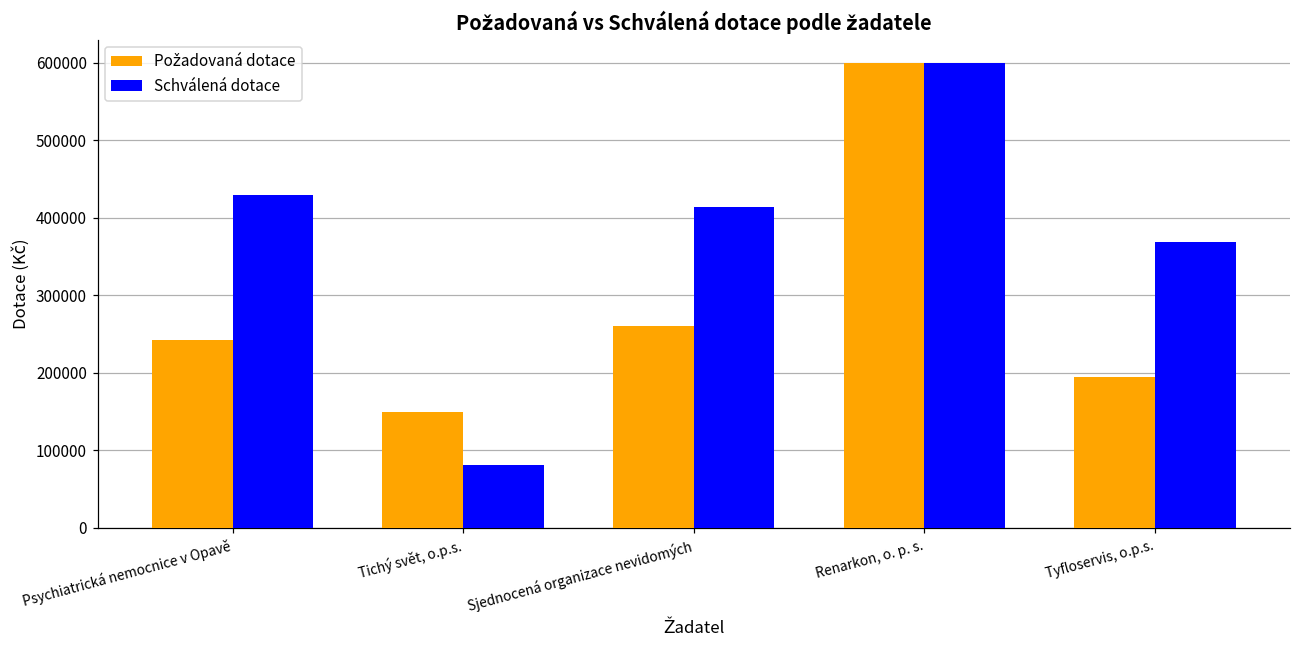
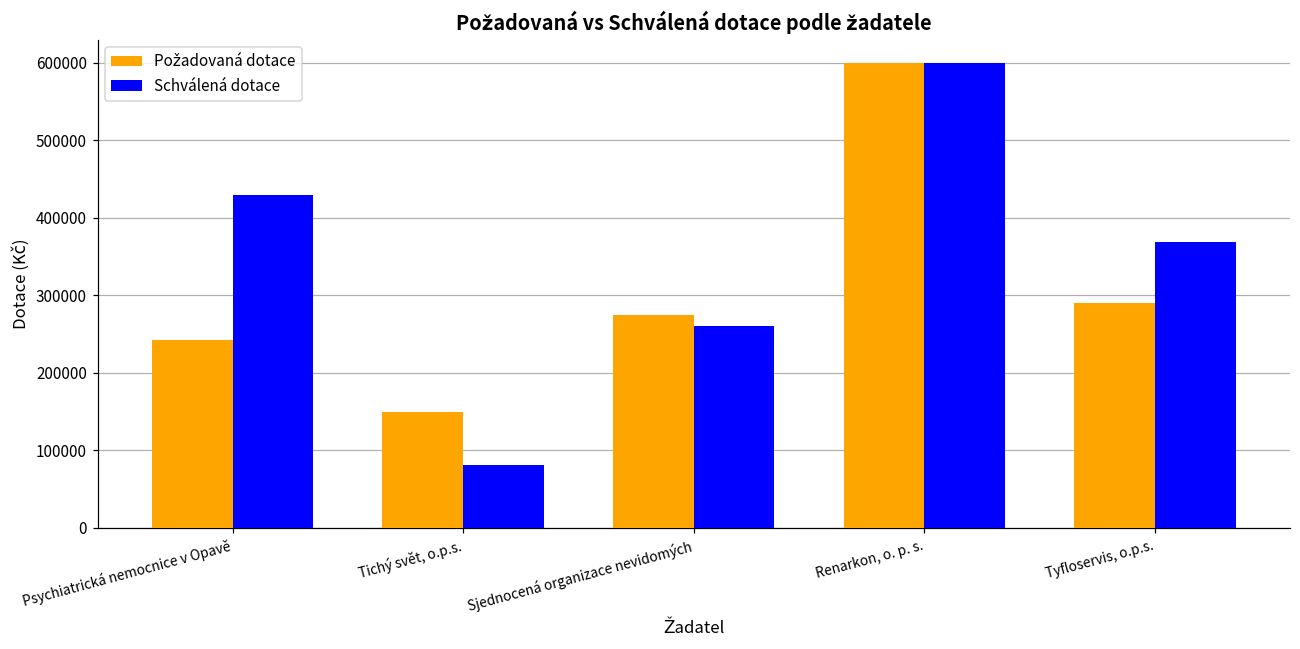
Požadovaná dotace, Sjednocená organizace nevidomých: 260000 -> 270000
Schválená dotace, Sjednocená organizace nevidomých: 410000 -> 260000
Požadovaná dotace, Tyfloservis, o.p.s.: 190000 -> 290000
